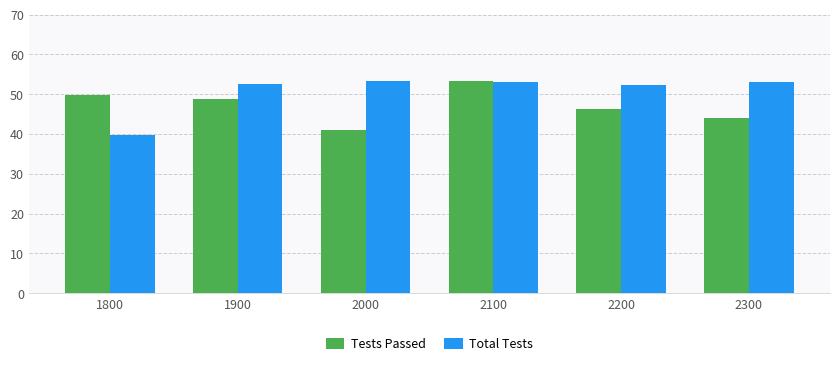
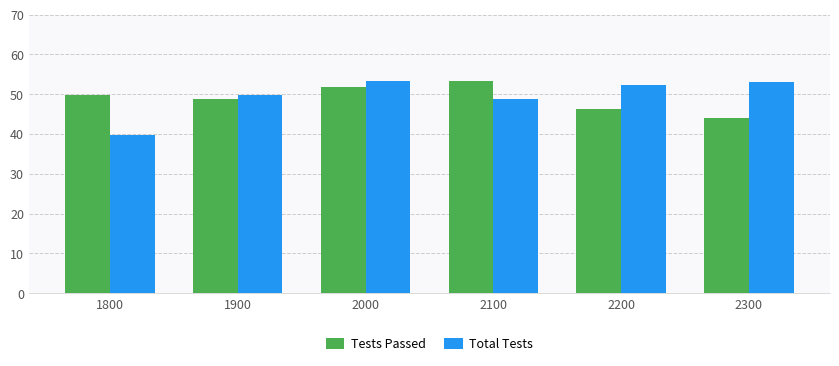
Total Tests, 1900: 53 -> 50
Tests Passed, 2000: 41 -> 52
Total Tests, 2100: 53 -> 49
